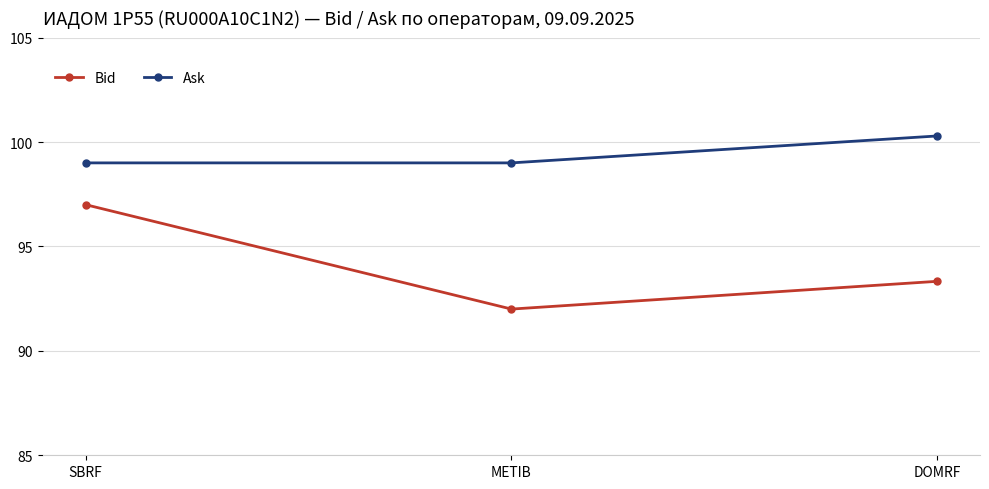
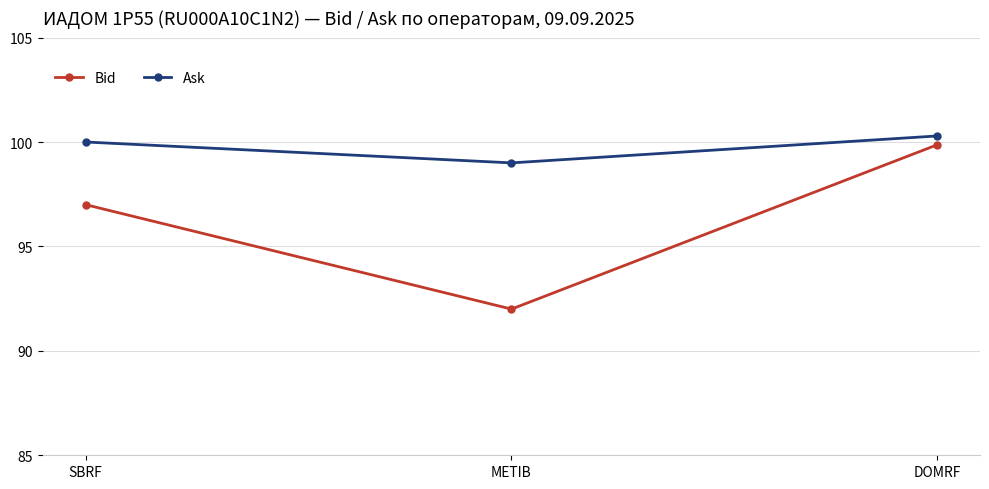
Ask, SBRF: 99 -> 100
Bid, DOMRF: 93.3 -> 99.9
